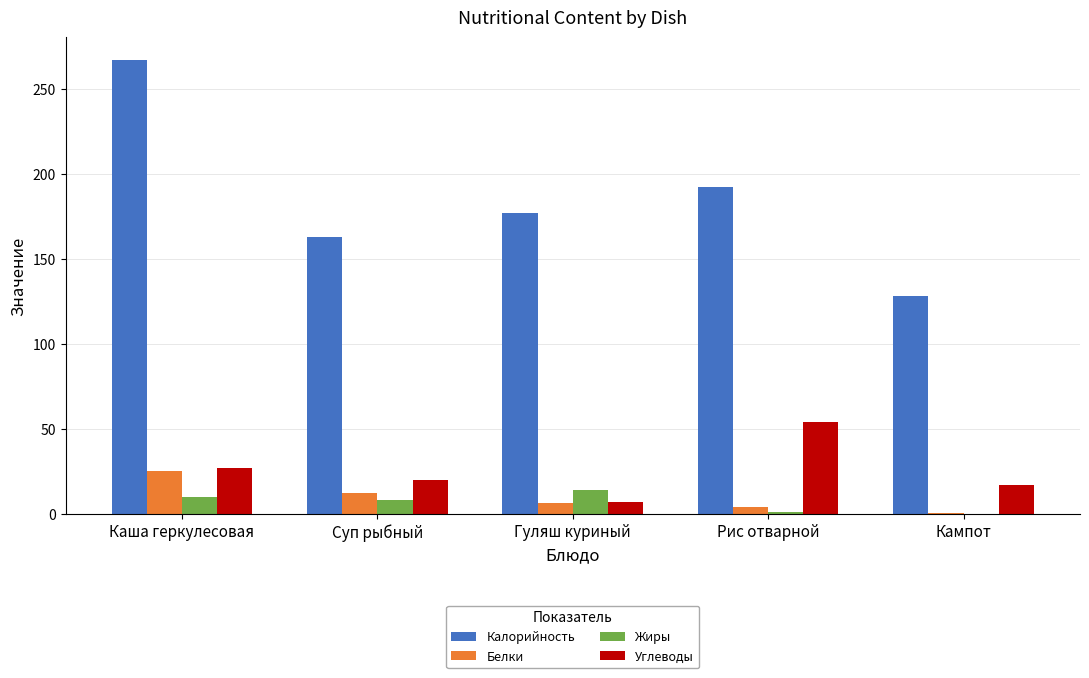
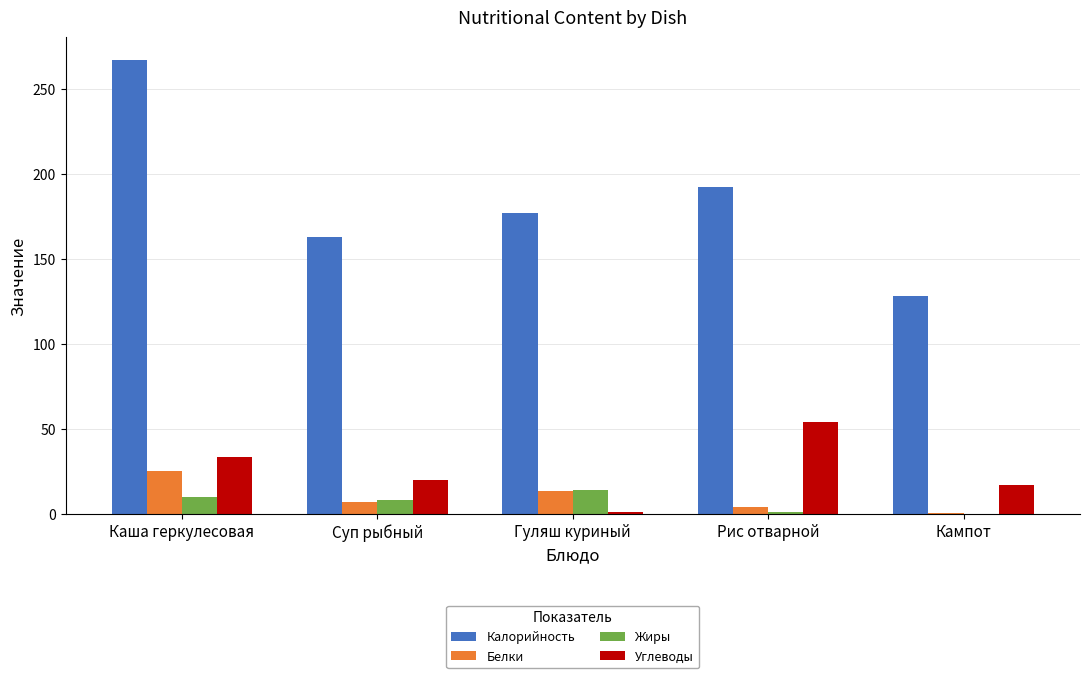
Углеводы, Каша геркулесовая: 27 -> 33
Белки, Суп рыбный: 12 -> 7
Белки, Гуляш куриный: 6 -> 13
Углеводы, Гуляш куриный: 7 -> 1
